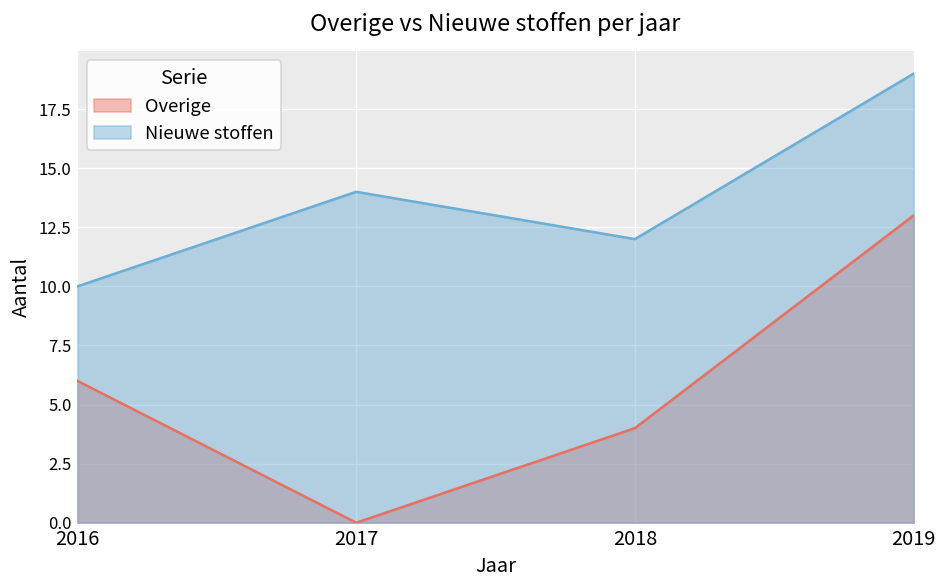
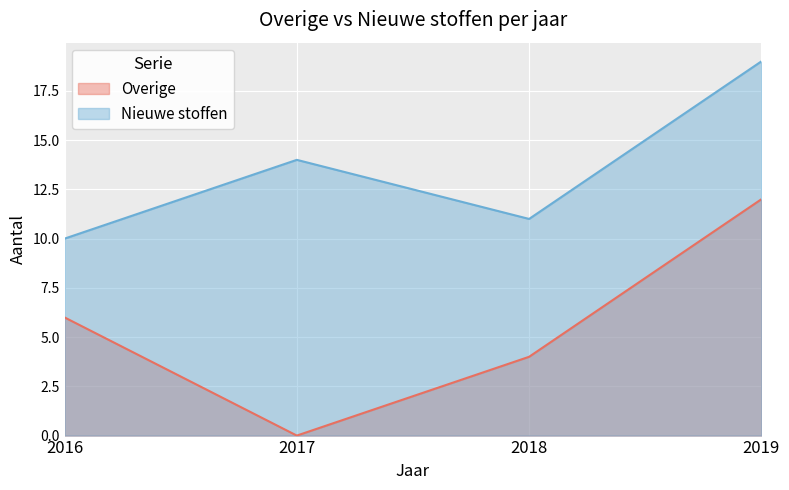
Nieuwe stoffen, 2018: 12 -> 11
Overige, 2019: 13 -> 12
